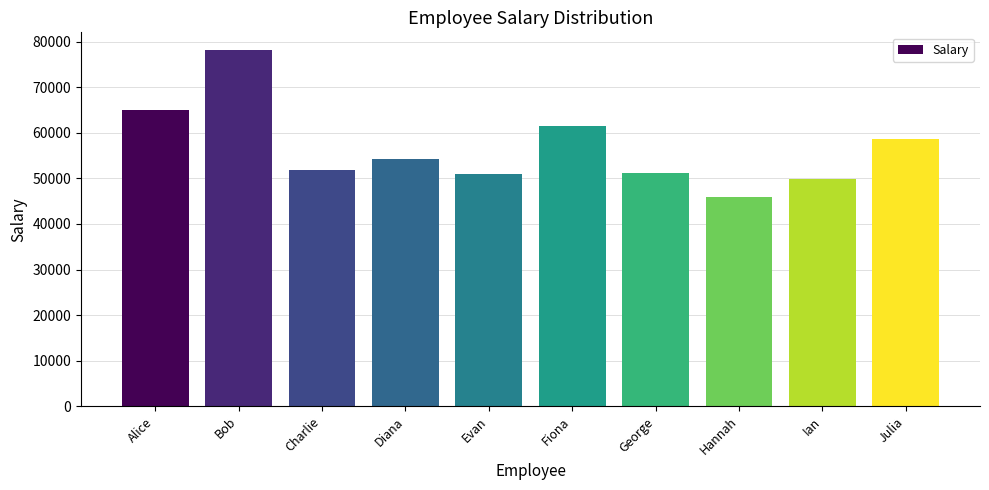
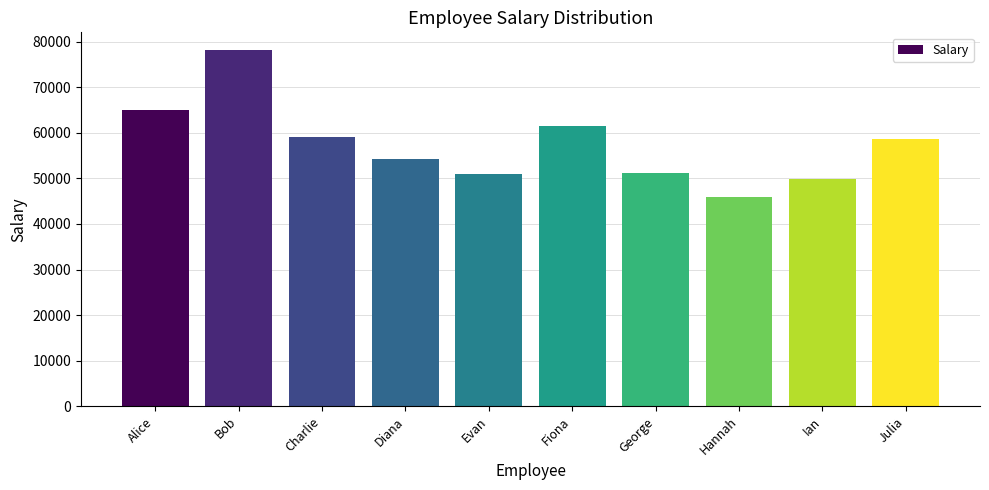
Charlie: 52000 -> 59000
